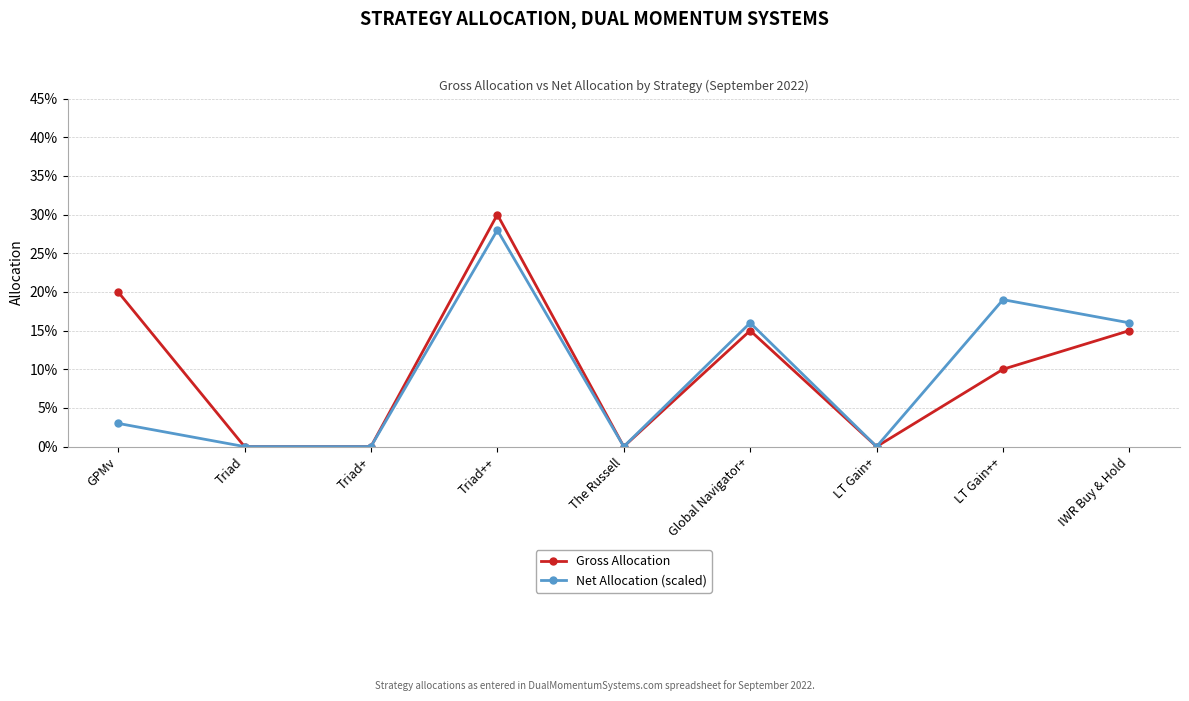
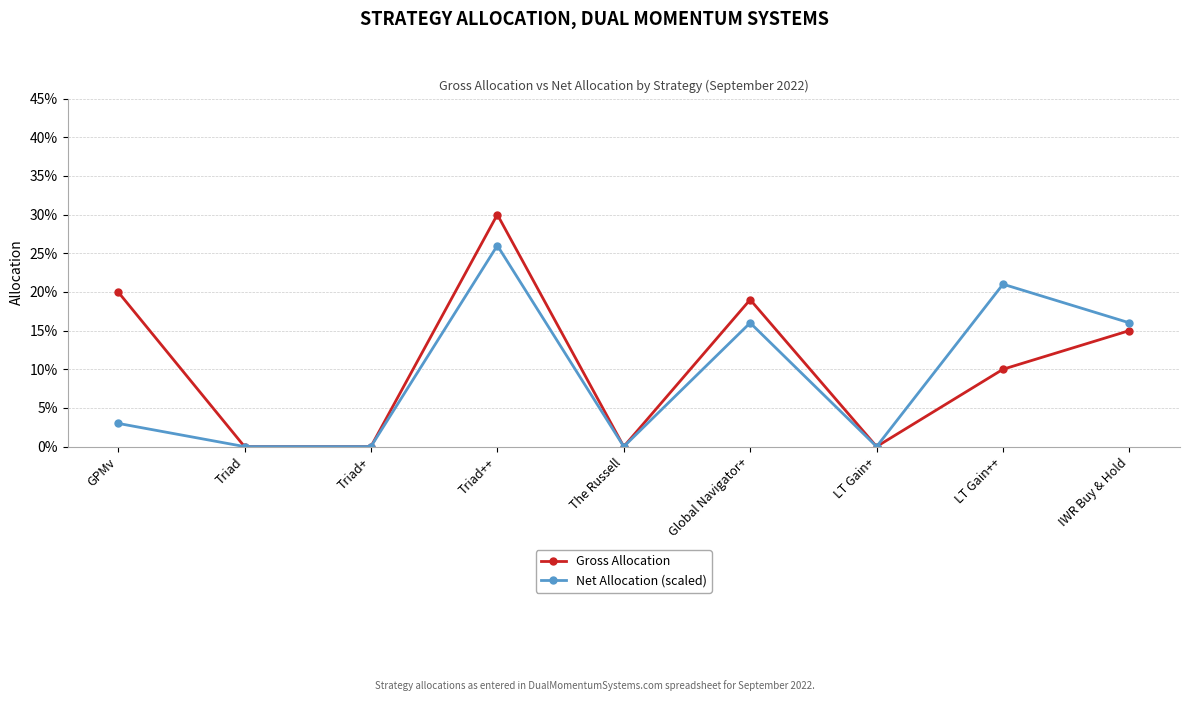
Net Allocation (scaled), Triad++: 28% -> 26%
Gross Allocation, Global Navigator+: 15% -> 19%
Net Allocation (scaled), LT Gain++: 19% -> 21%
